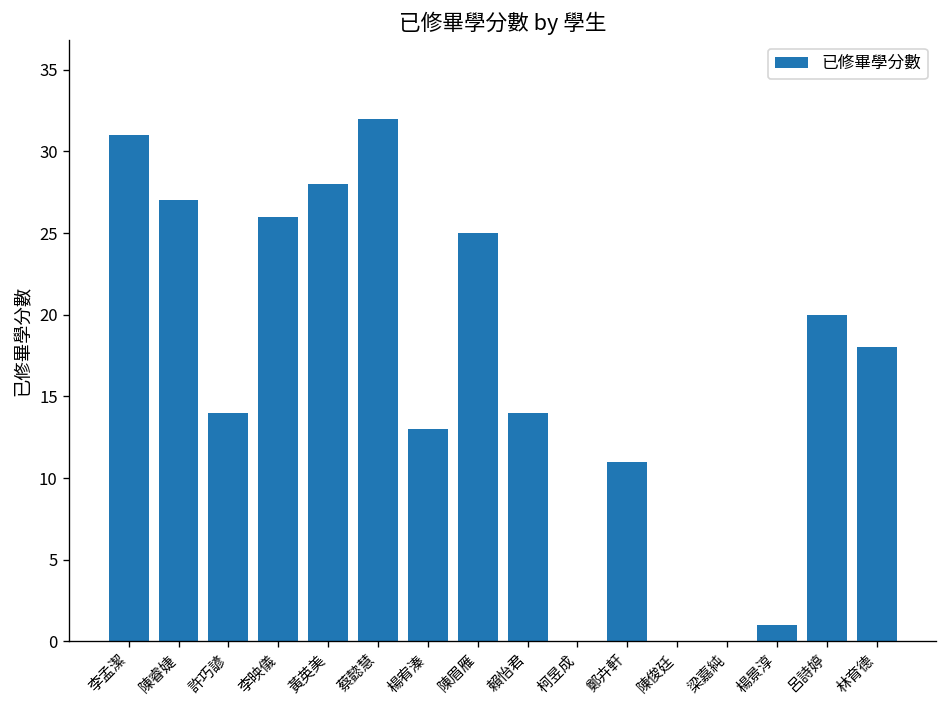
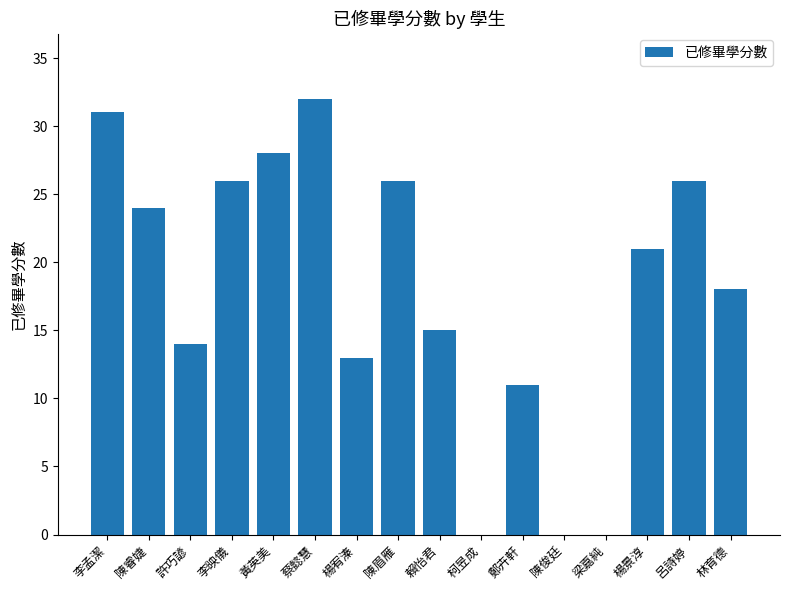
陳睿婕: 27 -> 24
陳眉雁: 25 -> 26
賴怡君: 14 -> 15
楊景淳: 1 -> 21
呂詩婷: 20 -> 26
